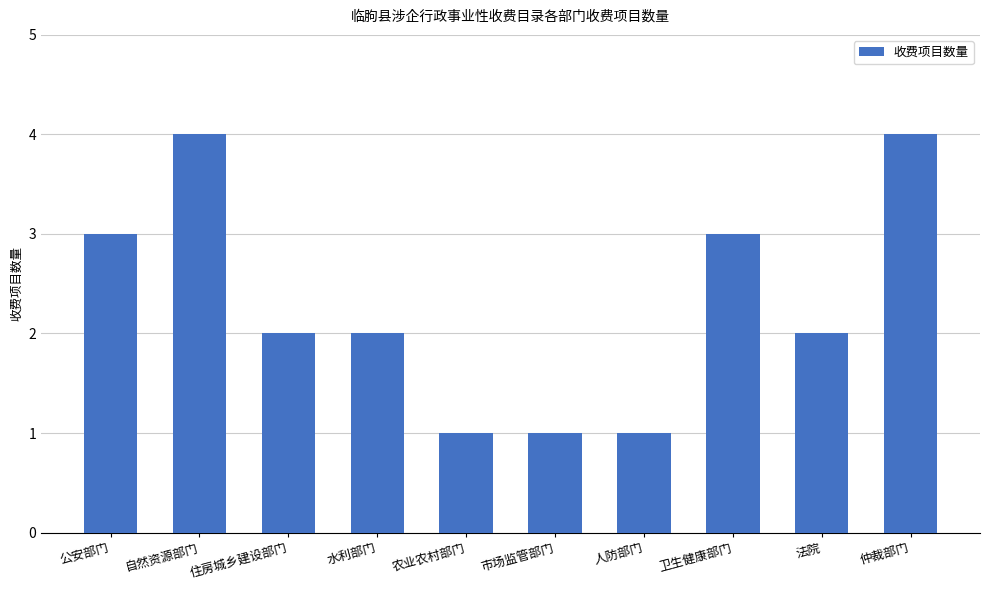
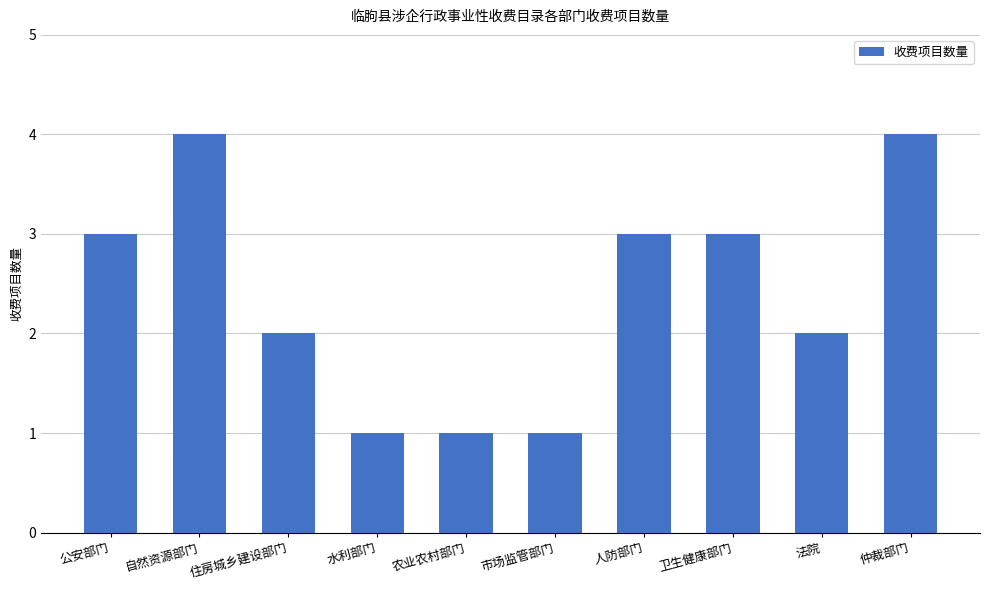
水利部门: 2 -> 1
人防部门: 1 -> 3
